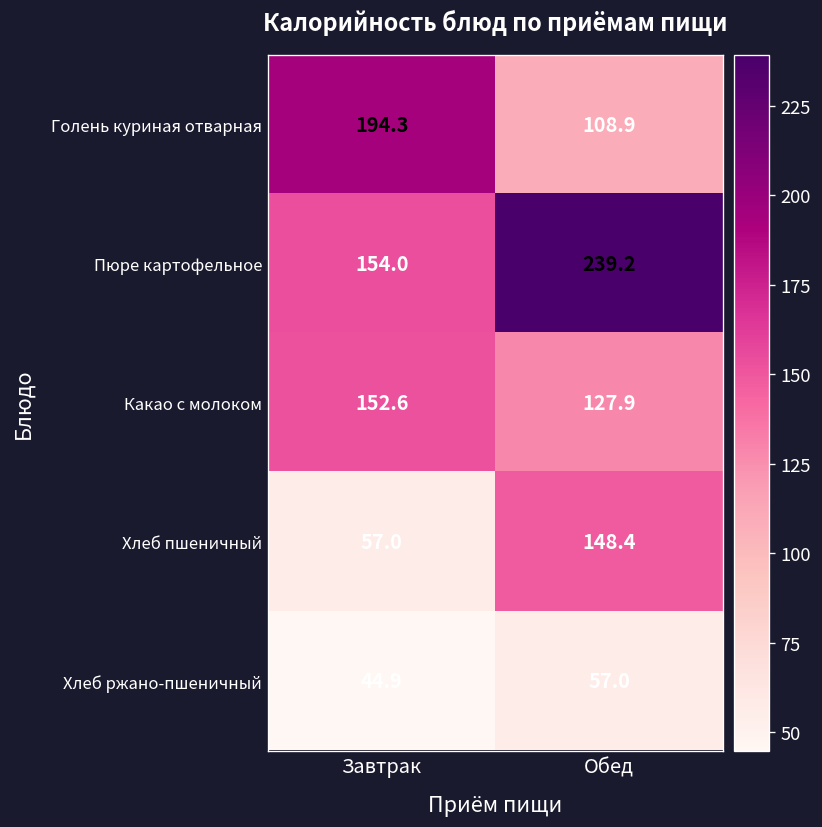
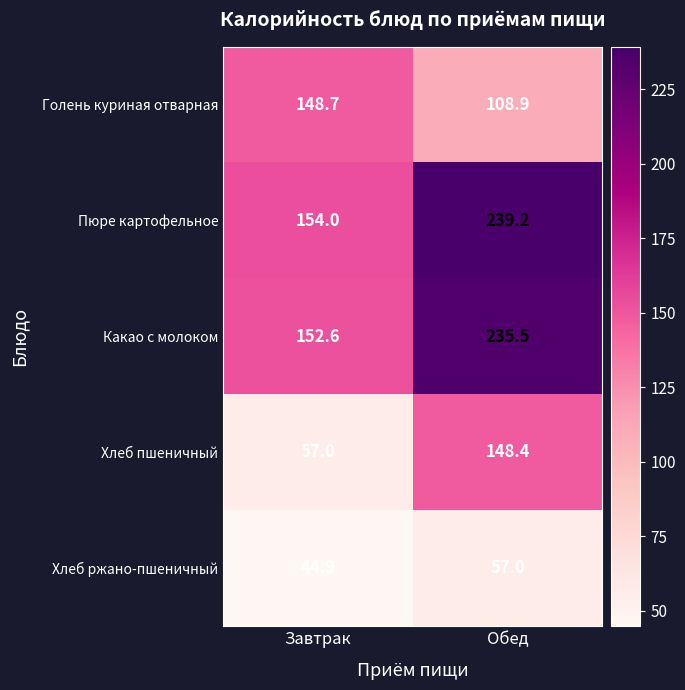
Голень куриная отварная, Завтрак: 194.3 -> 148.7
Какао с молоком, Обед: 127.9 -> 235.5
